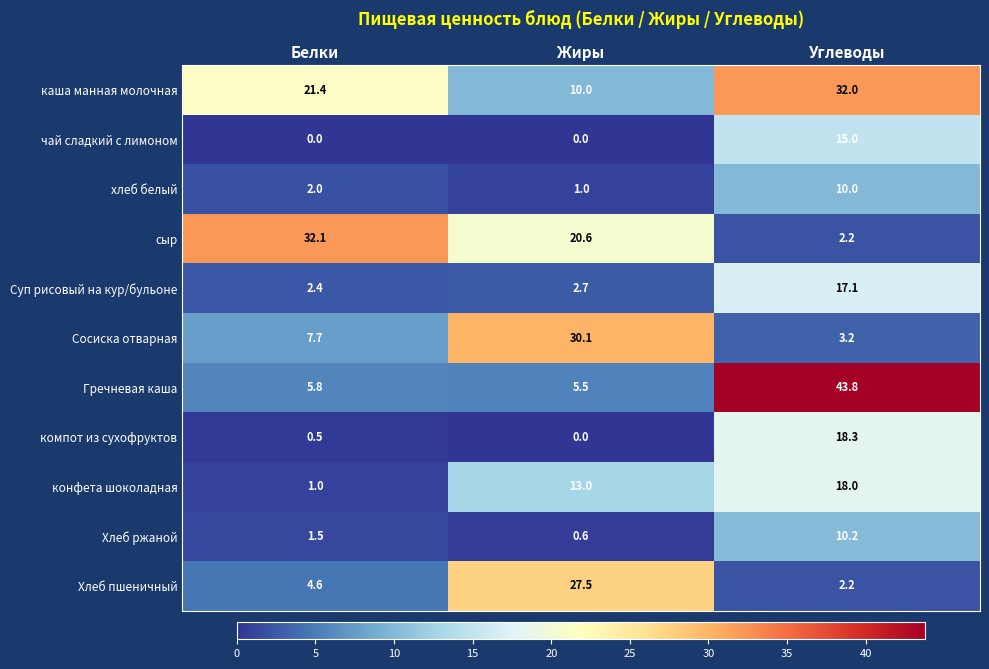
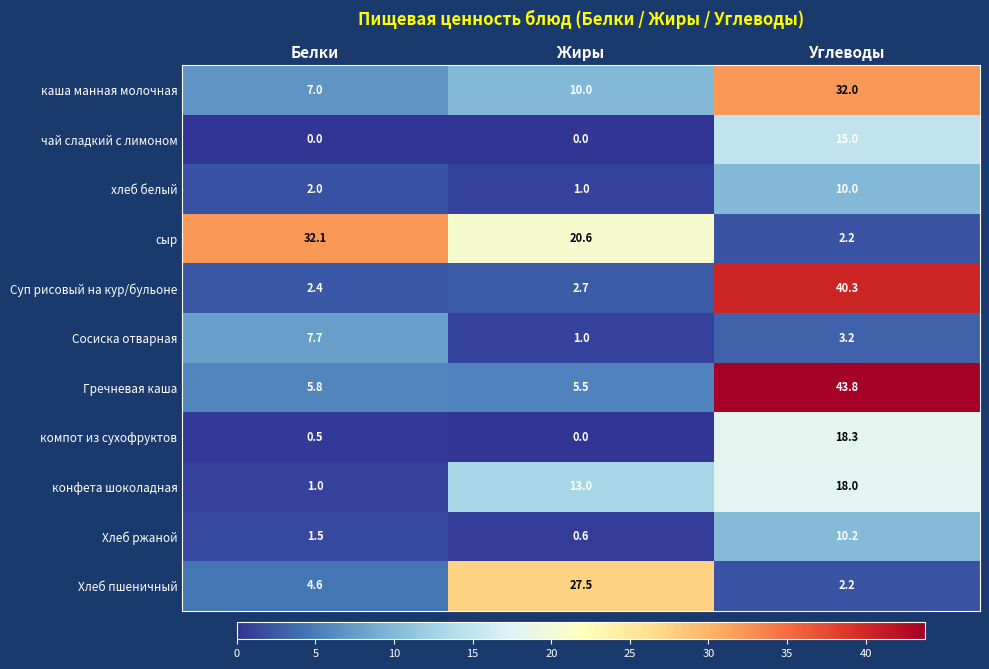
каша манная молочная, Белки: 21.4 -> 7.0
Суп рисовый на кур/бульоне, Углеводы: 17.1 -> 40.3
Сосиска отварная, Жиры: 30.1 -> 1.0
